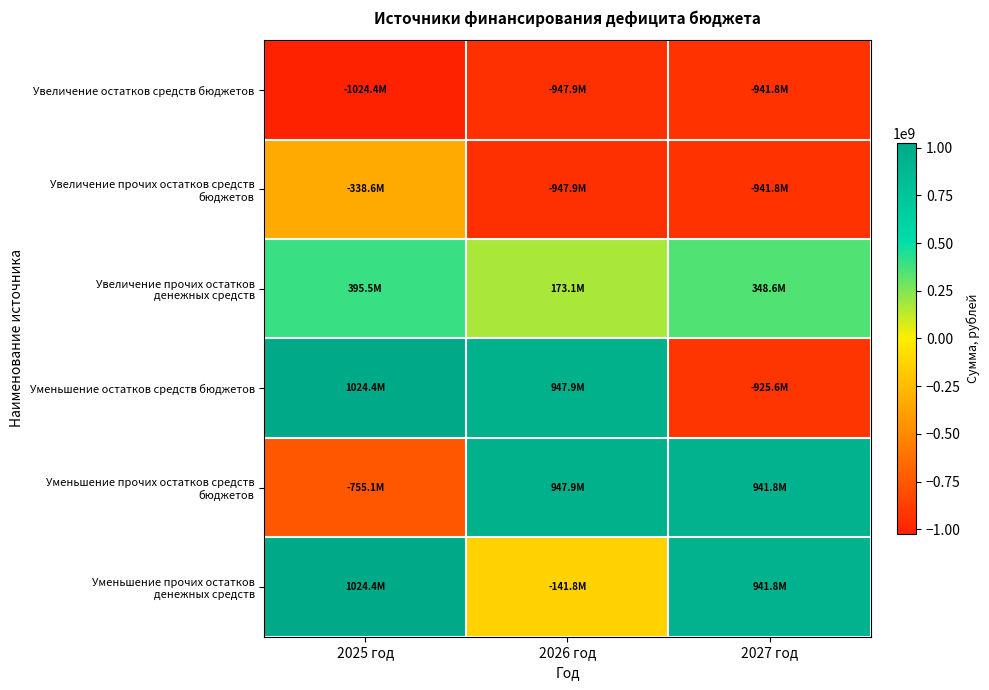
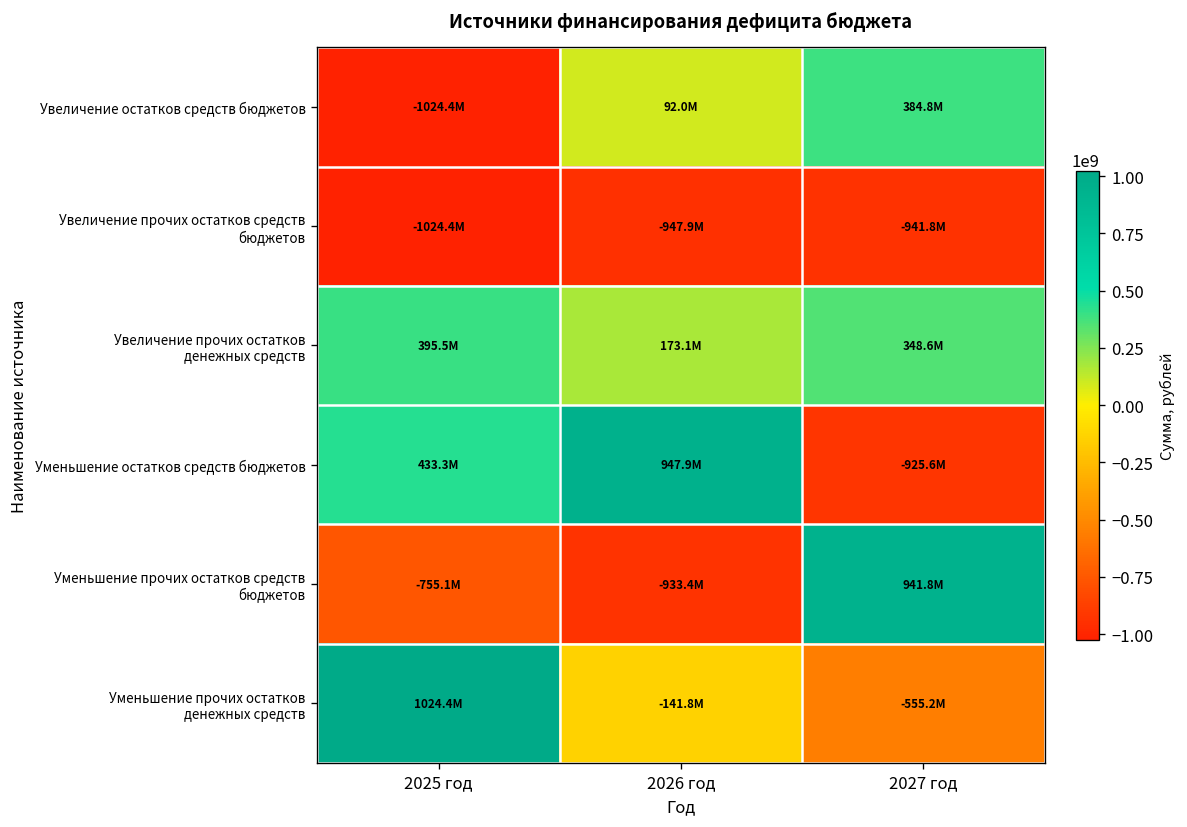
Увеличение остатков средств бюджетов, 2026 год: -947.9M -> 92.0M
Увеличение остатков средств бюджетов, 2027 год: -941.8M -> 384.8M
Увеличение прочих остатков средств бюджетов, 2025 год: -338.6M -> -1024.4M
Уменьшение остатков средств бюджетов, 2025 год: 1024.4M -> 433.3M
Уменьшение прочих остатков средств бюджетов, 2026 год: 947.9M -> -933.4M
Уменьшение прочих остатков денежных средств, 2027 год: 941.8M -> -555.2M
